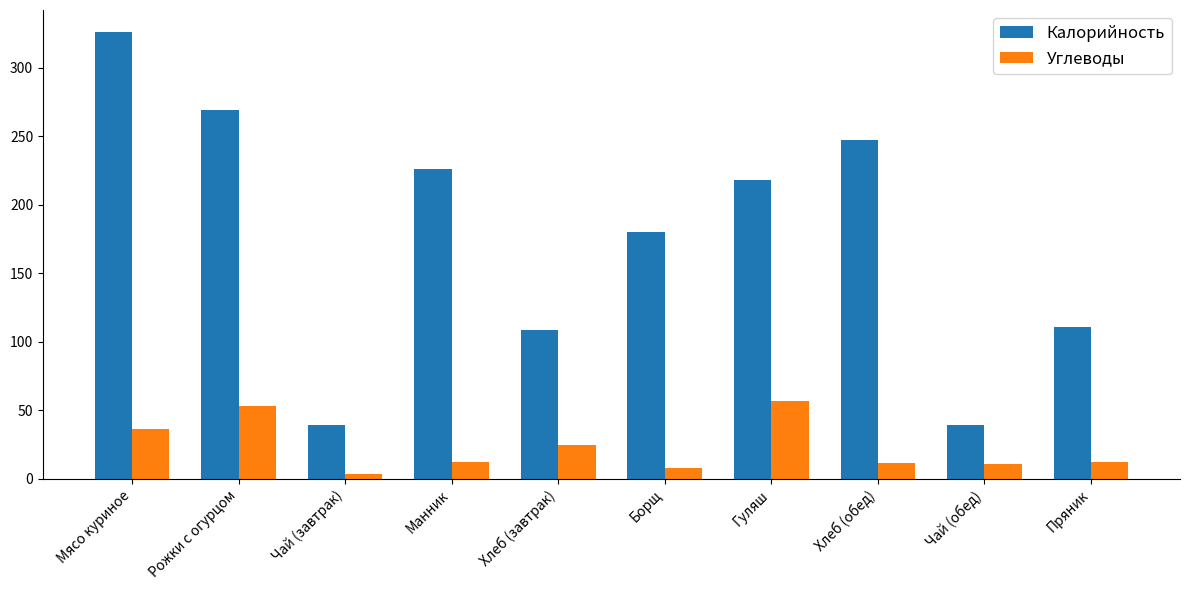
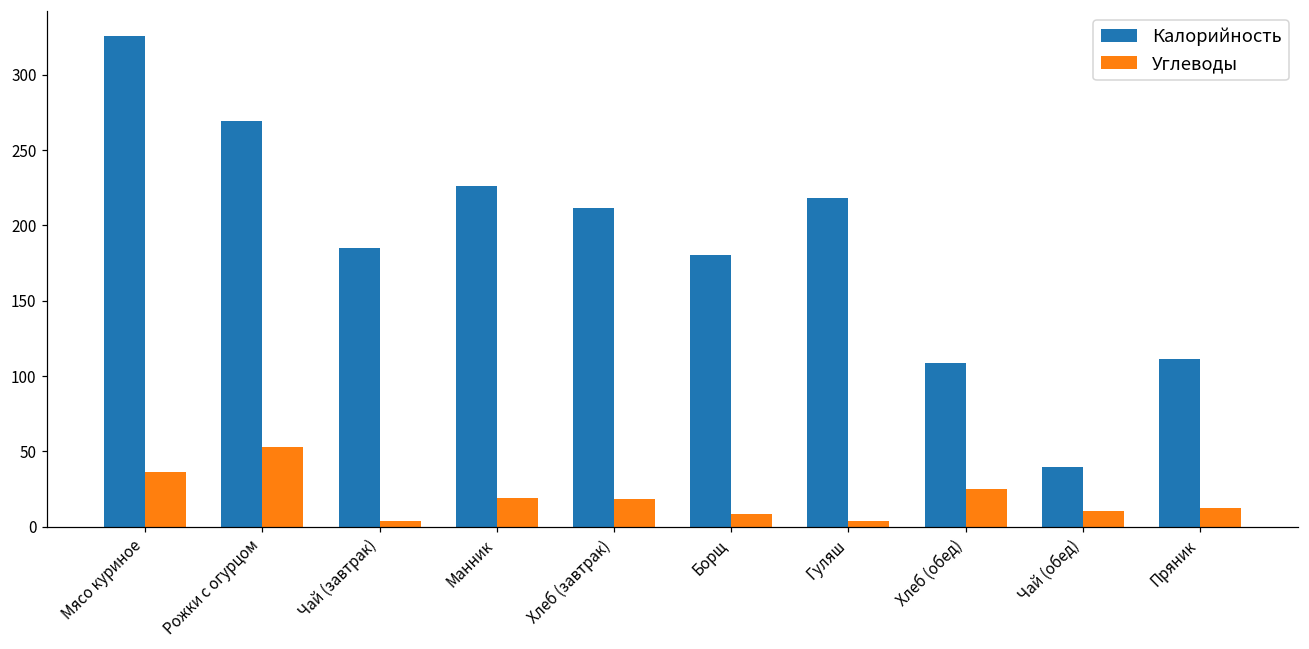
Калорийность, Чай (завтрак): 39 -> 185
Углеводы, Манник: 12 -> 19
Калорийность, Хлеб (завтрак): 109 -> 212
Углеводы, Хлеб (завтрак): 25 -> 18
Углеводы, Гуляш: 57 -> 4
Калорийность, Хлеб (обед): 248 -> 109
Углеводы, Хлеб (обед): 12 -> 25
